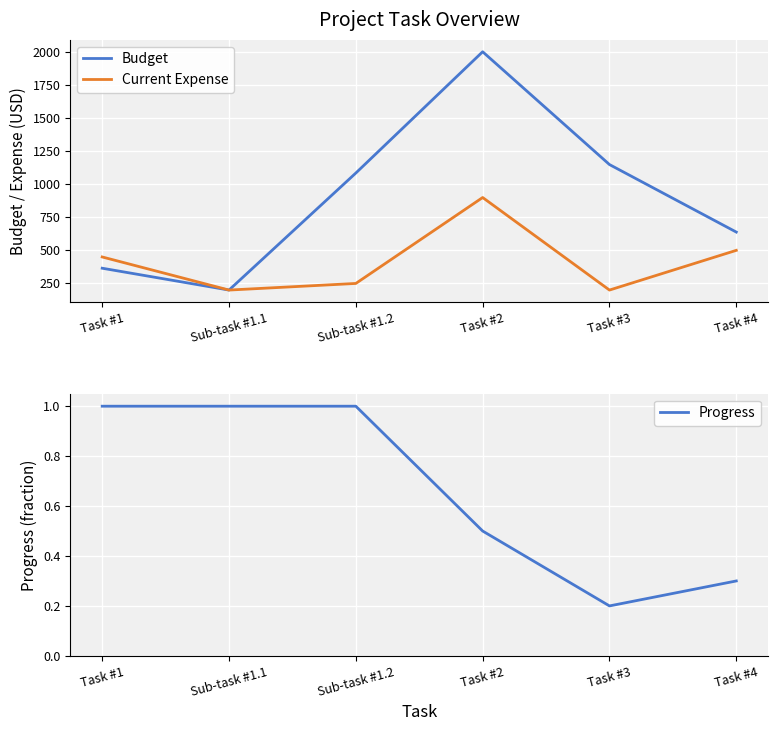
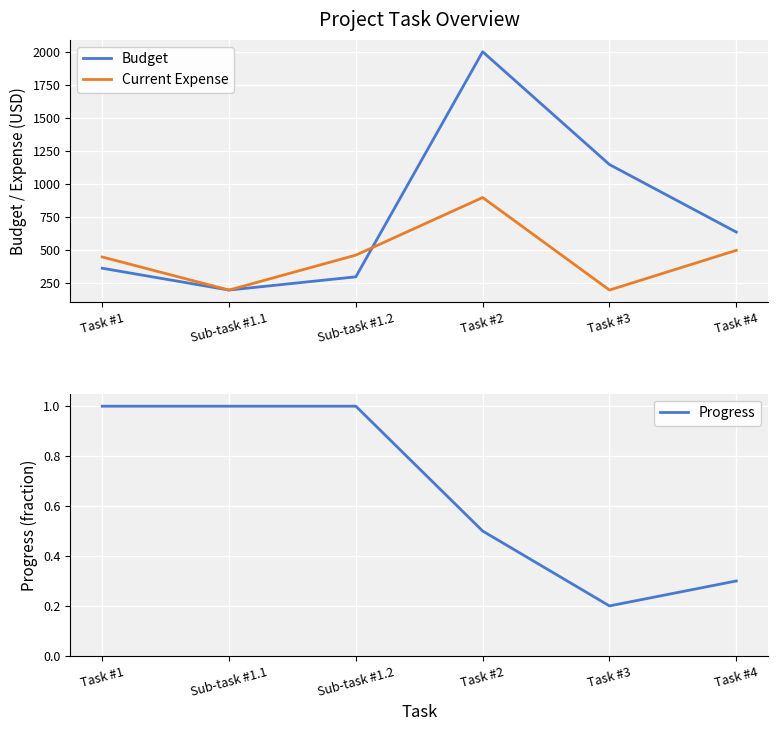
Project Task Overview, Budget, Sub-task #1.2: 1080 -> 300
Project Task Overview, Current Expense, Sub-task #1.2: 250 -> 460
